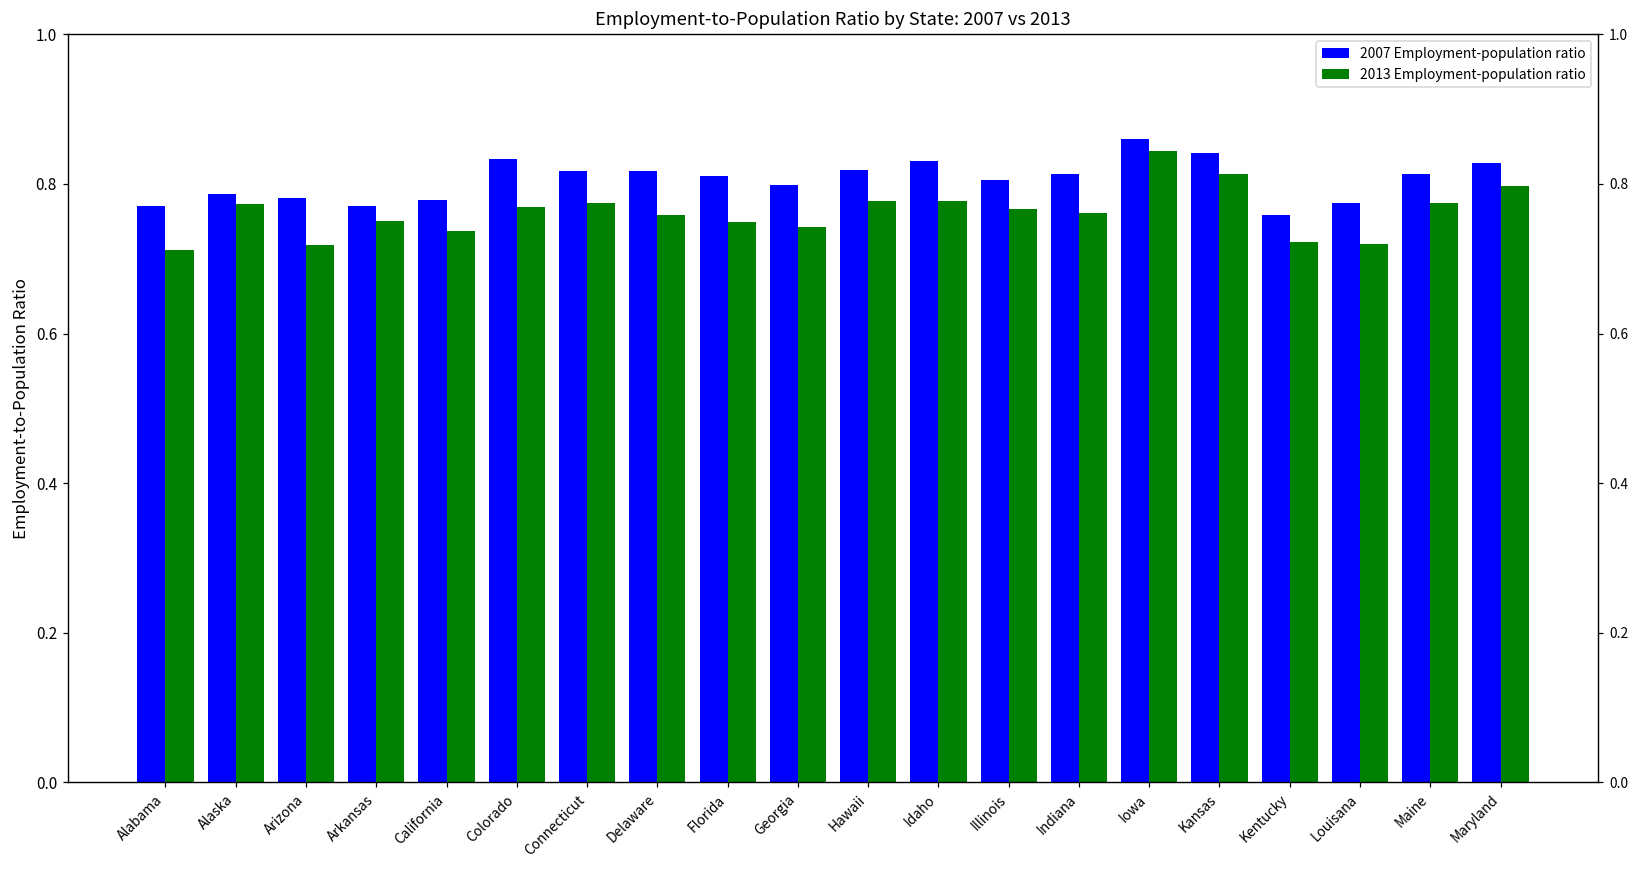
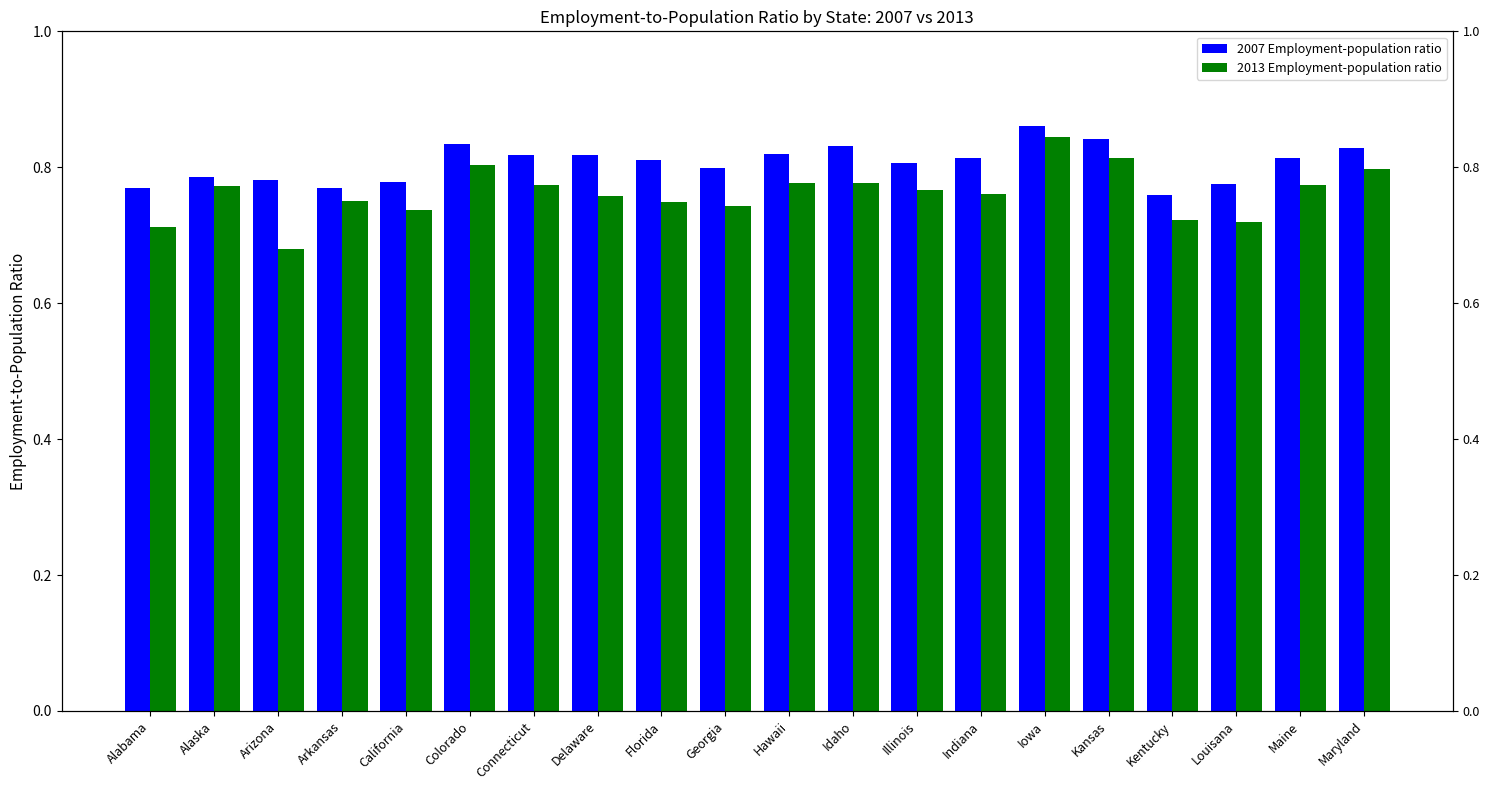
2013 Employment-population ratio, Arizona: 0.72 -> 0.68
2013 Employment-population ratio, Colorado: 0.77 -> 0.80
